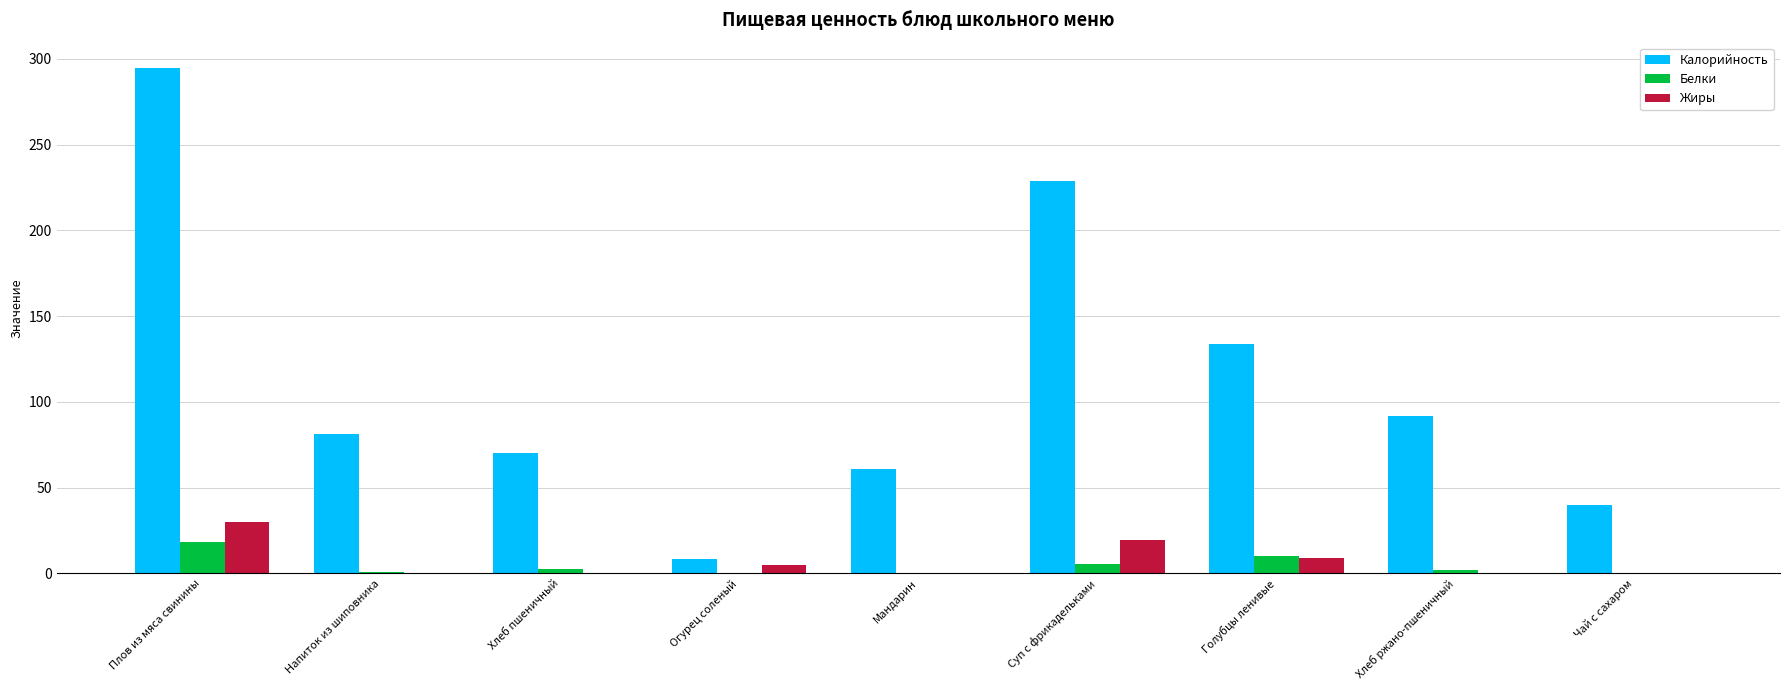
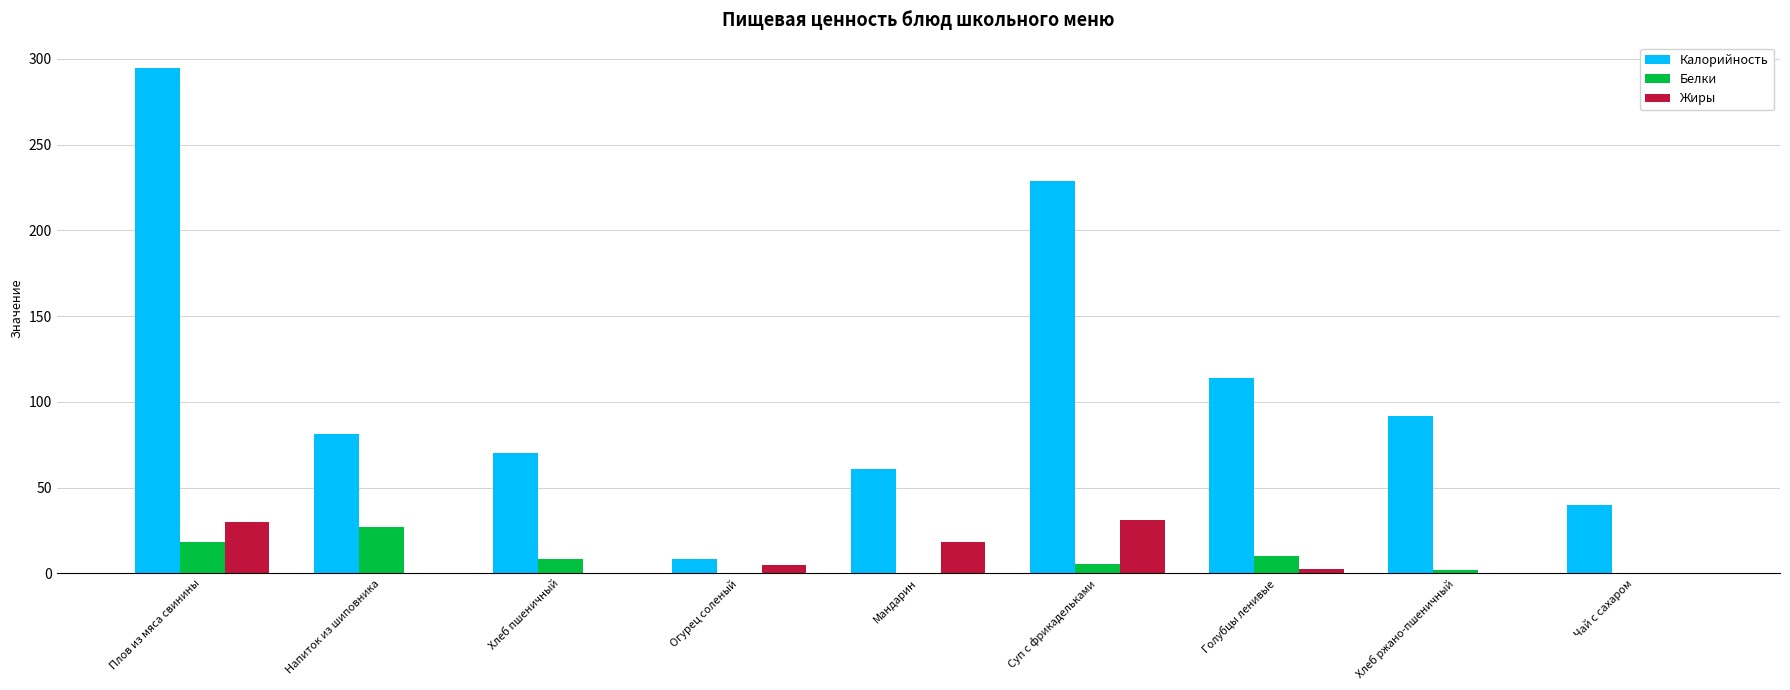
Белки, Напиток из шиповника: 1 -> 27
Белки, Хлеб пшеничный: 2 -> 8
Жиры, Мандарин: 1 -> 18
Жиры, Суп с фрикадельками: 20 -> 31
Калорийность, Голубцы ленивые: 134 -> 114
Жиры, Голубцы ленивые: 9 -> 2
